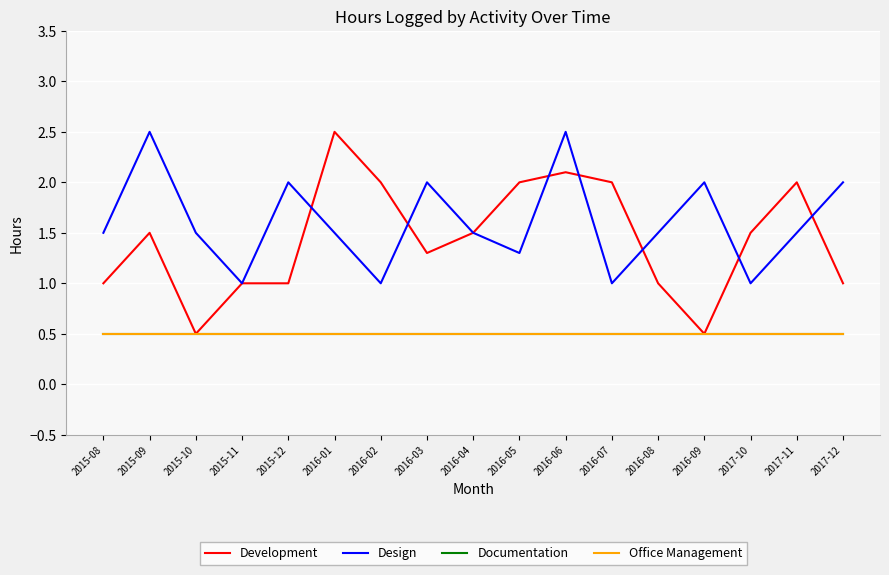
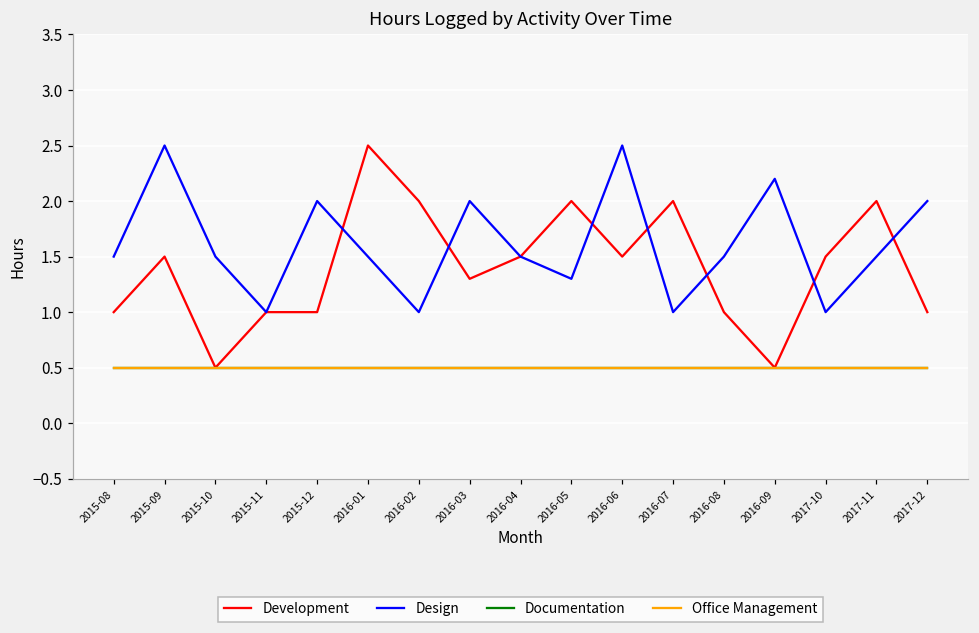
Development, 2016-06: 2.1 -> 1.5
Design, 2016-09: 2.0 -> 2.2
